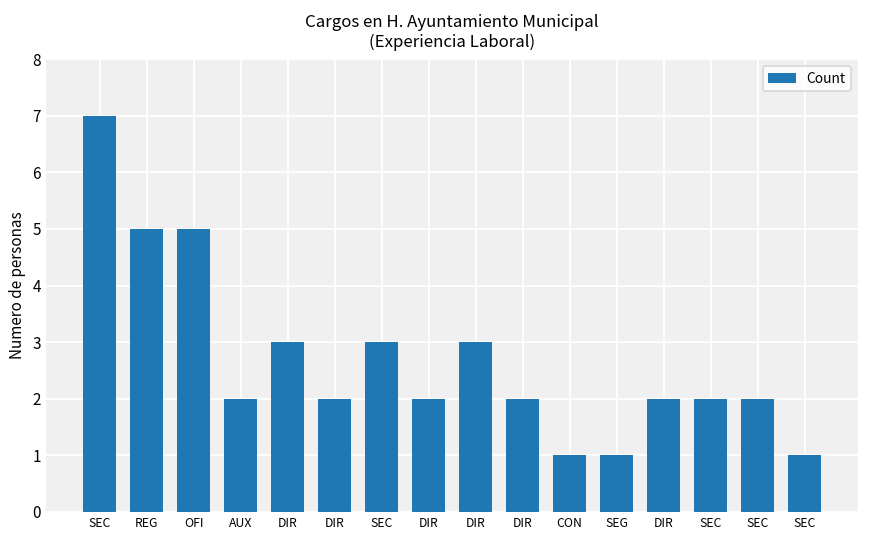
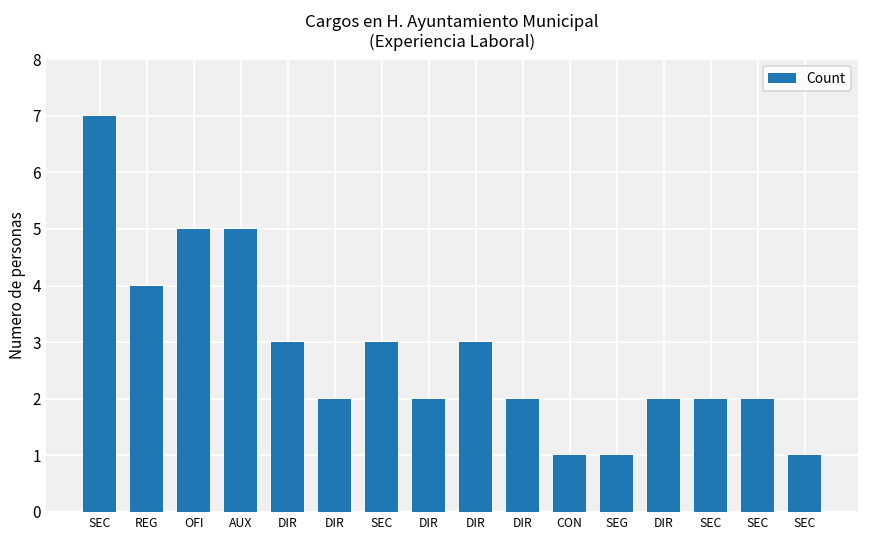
REG: 5 -> 4
AUX: 2 -> 5
